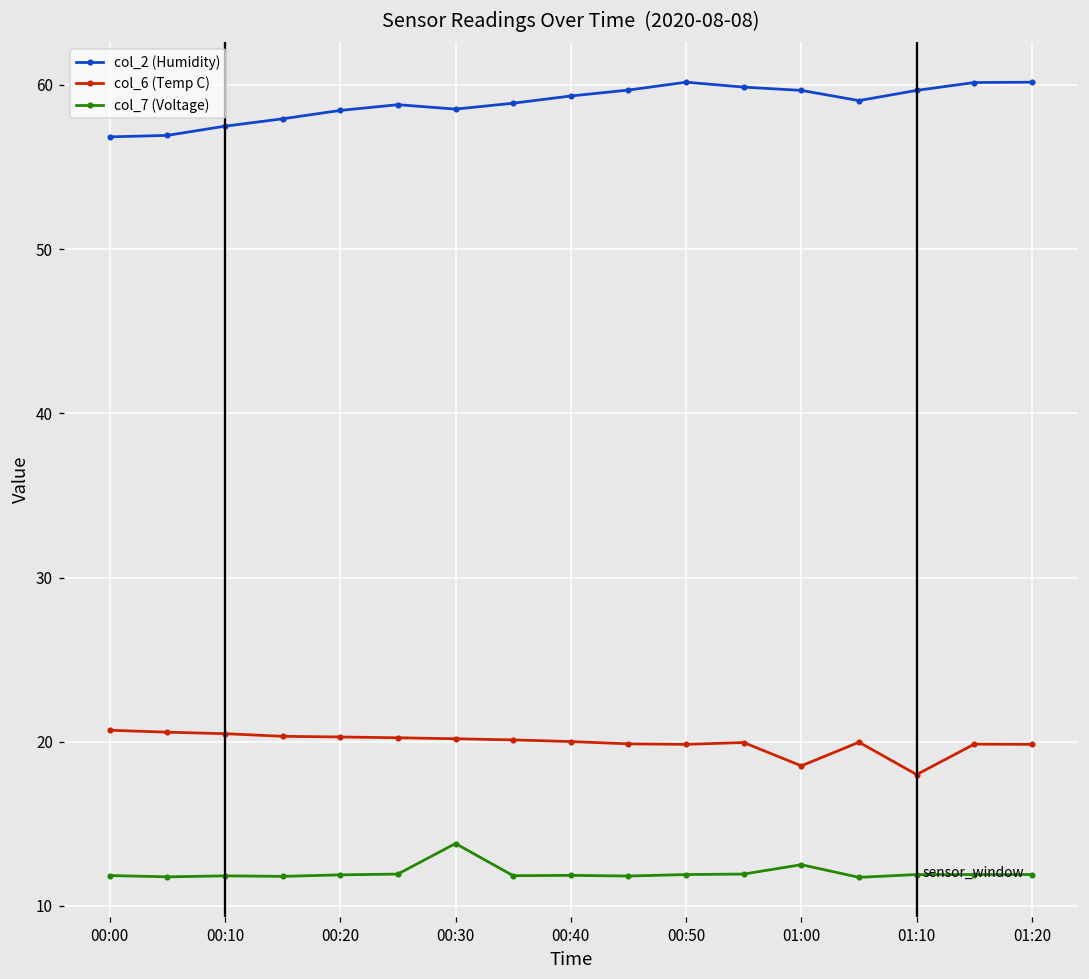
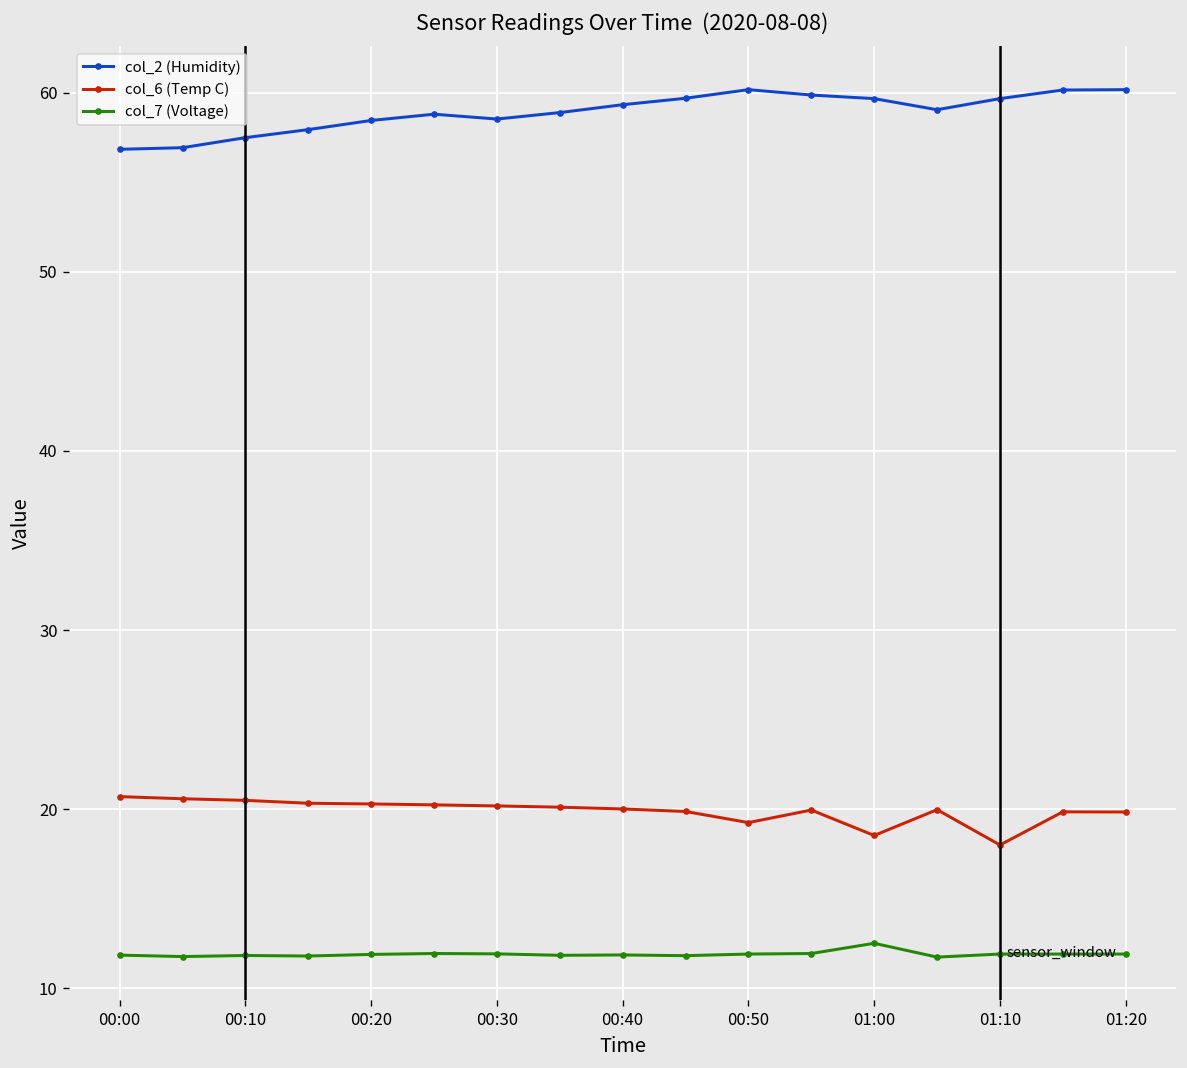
col_7 (Voltage), 00:30: 13.8 -> 11.9
col_6 (Temp C), 00:50: 19.8 -> 19.3
